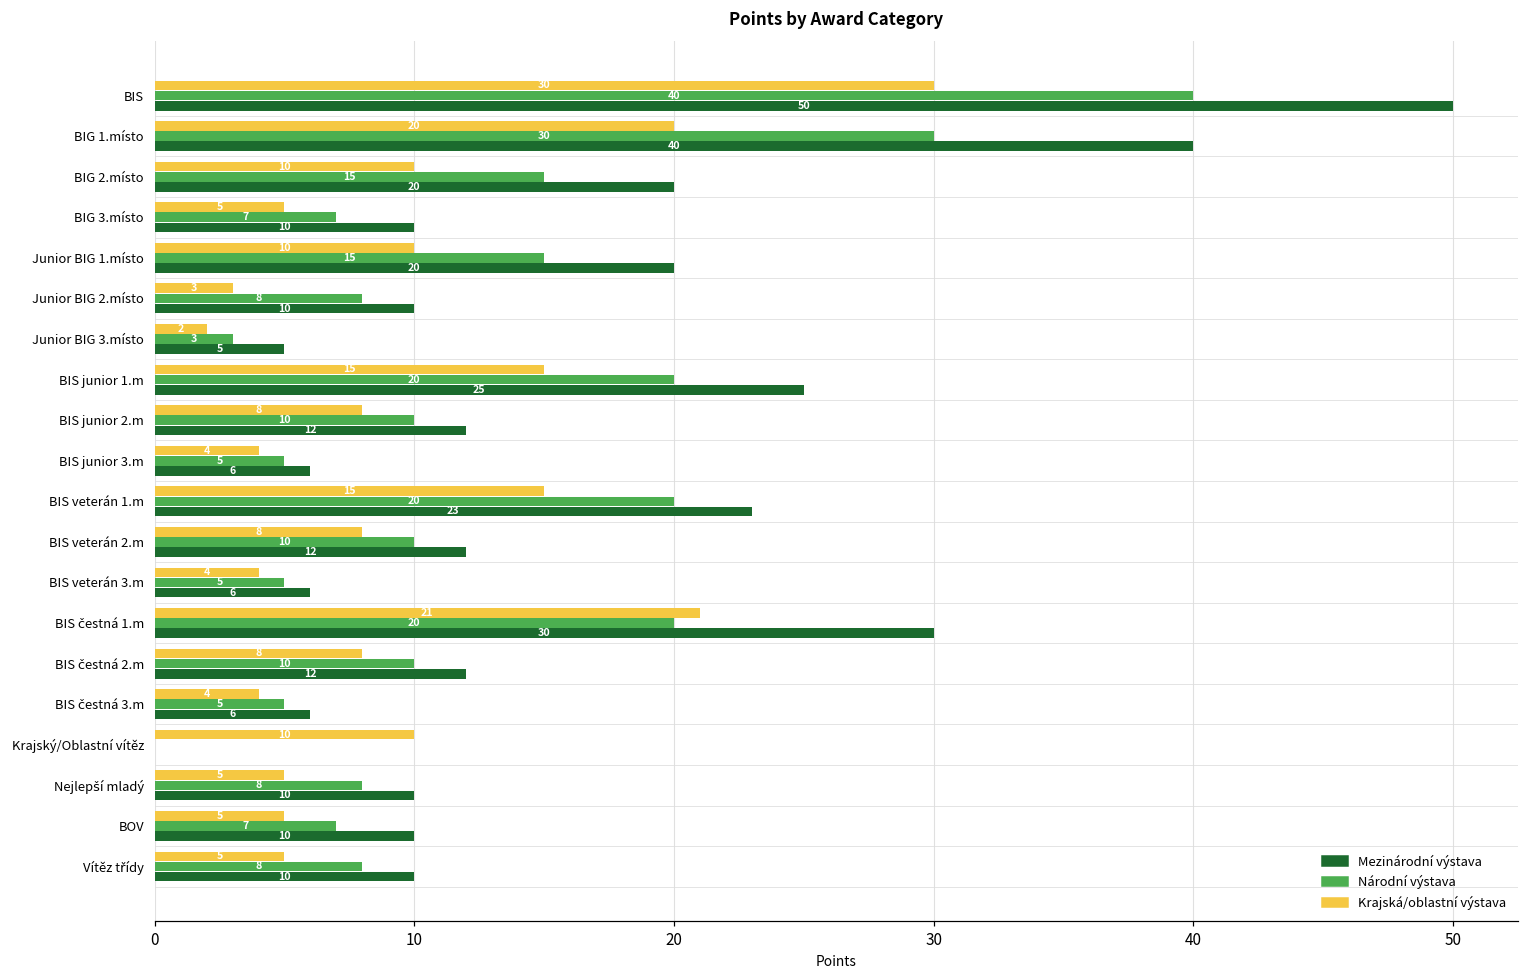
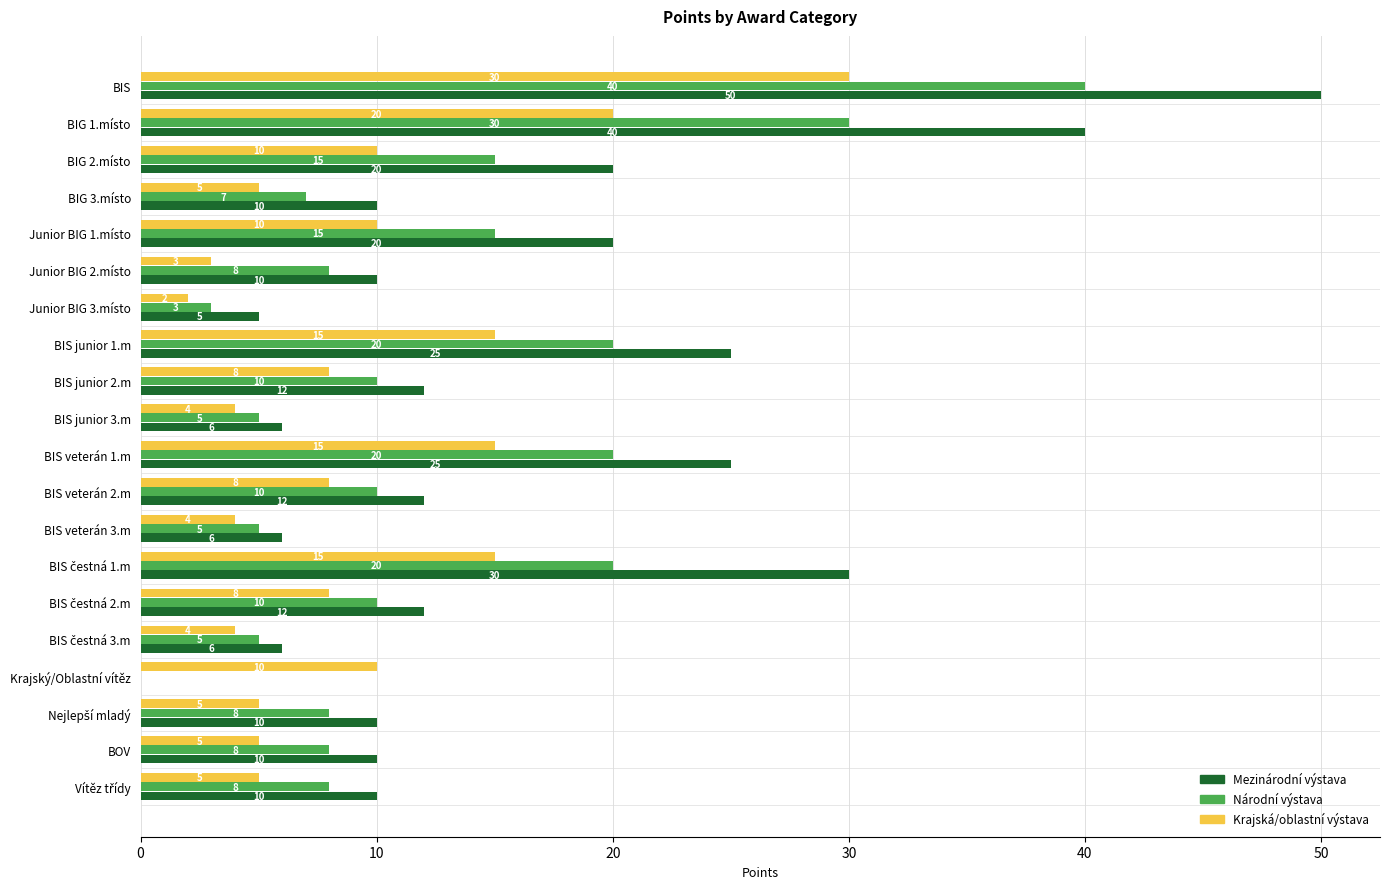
Mezinárodní výstava, BIS veterán 1.m: 23 -> 25
Krajská/oblastní výstava, BIS čestná 1.m: 21 -> 15
Národní výstava, BOV: 7 -> 8
